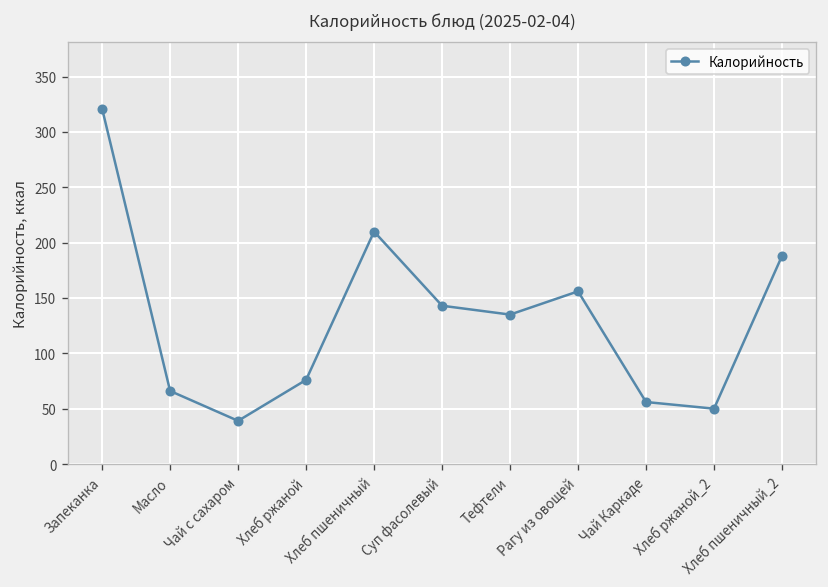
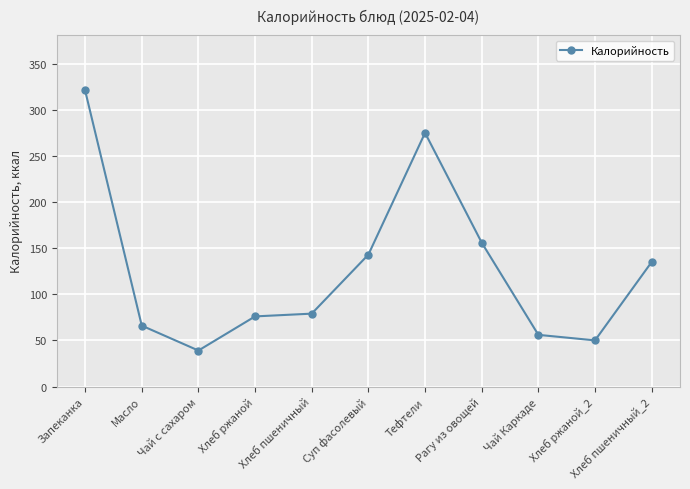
Хлеб пшеничный: 210 -> 80
Тефтели: 140 -> 280
Хлеб пшеничный_2: 190 -> 140
